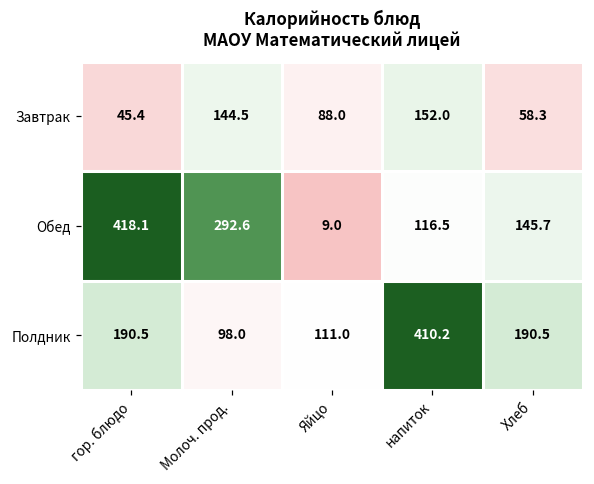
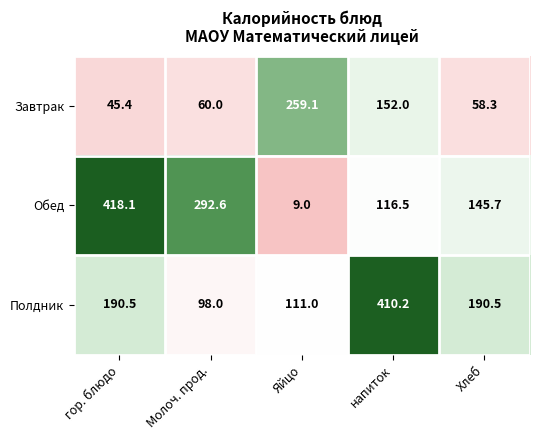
Завтрак, Молоч. прод.: 144.5 -> 60.0
Завтрак, Яйцо: 88.0 -> 259.1
